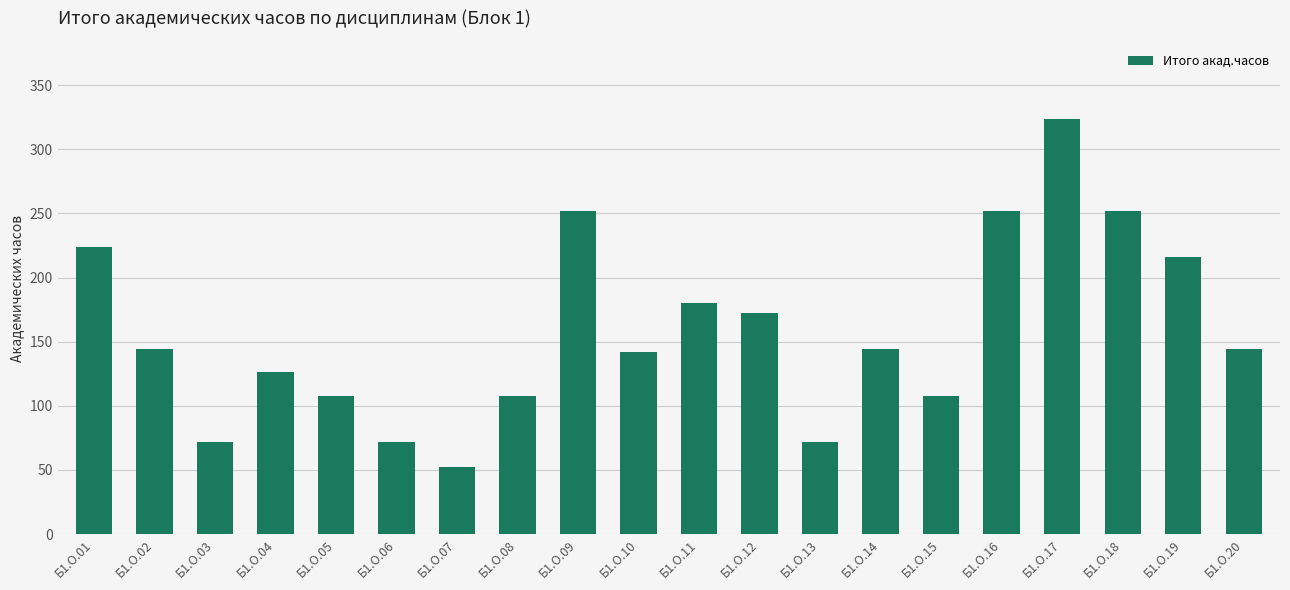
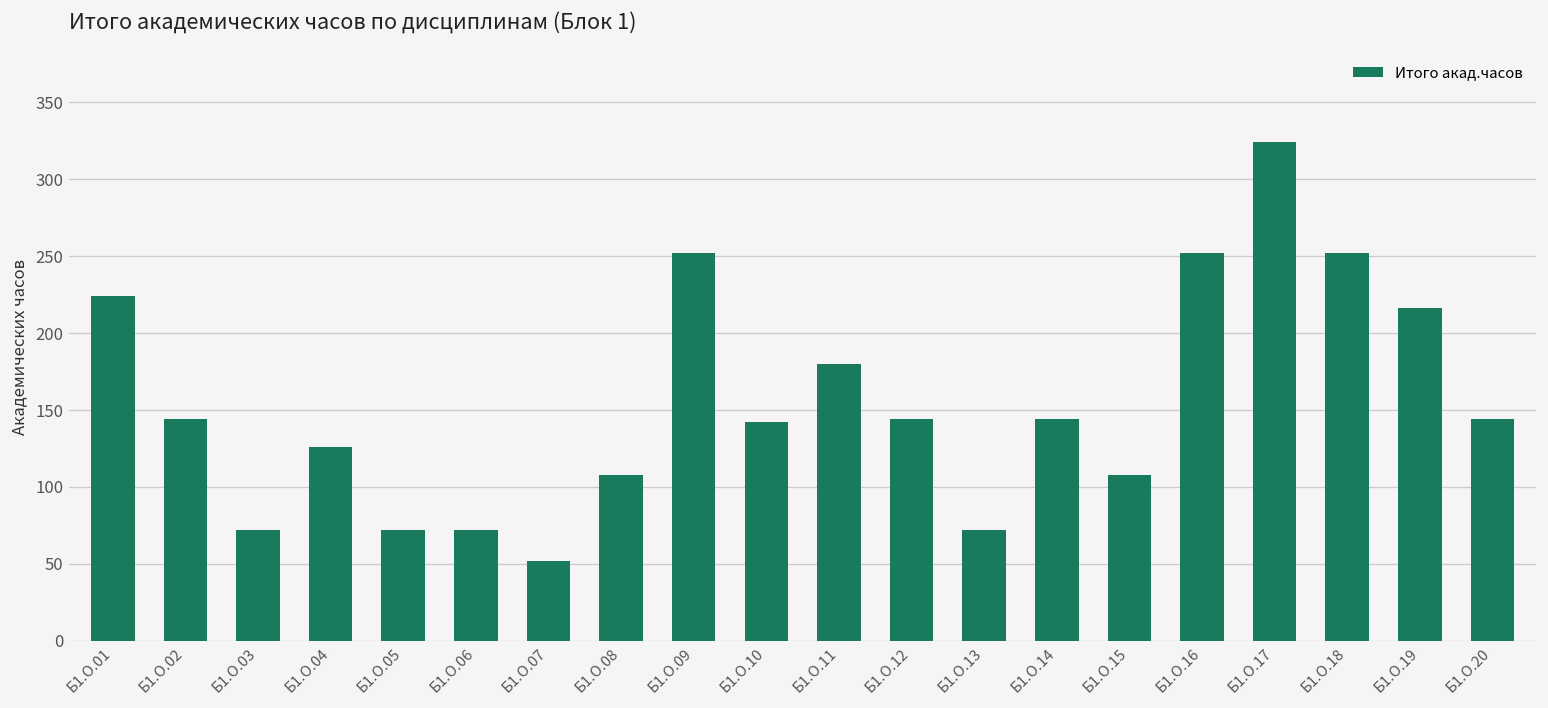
Б1.О.05: 108 -> 72
Б1.О.12: 172 -> 144
